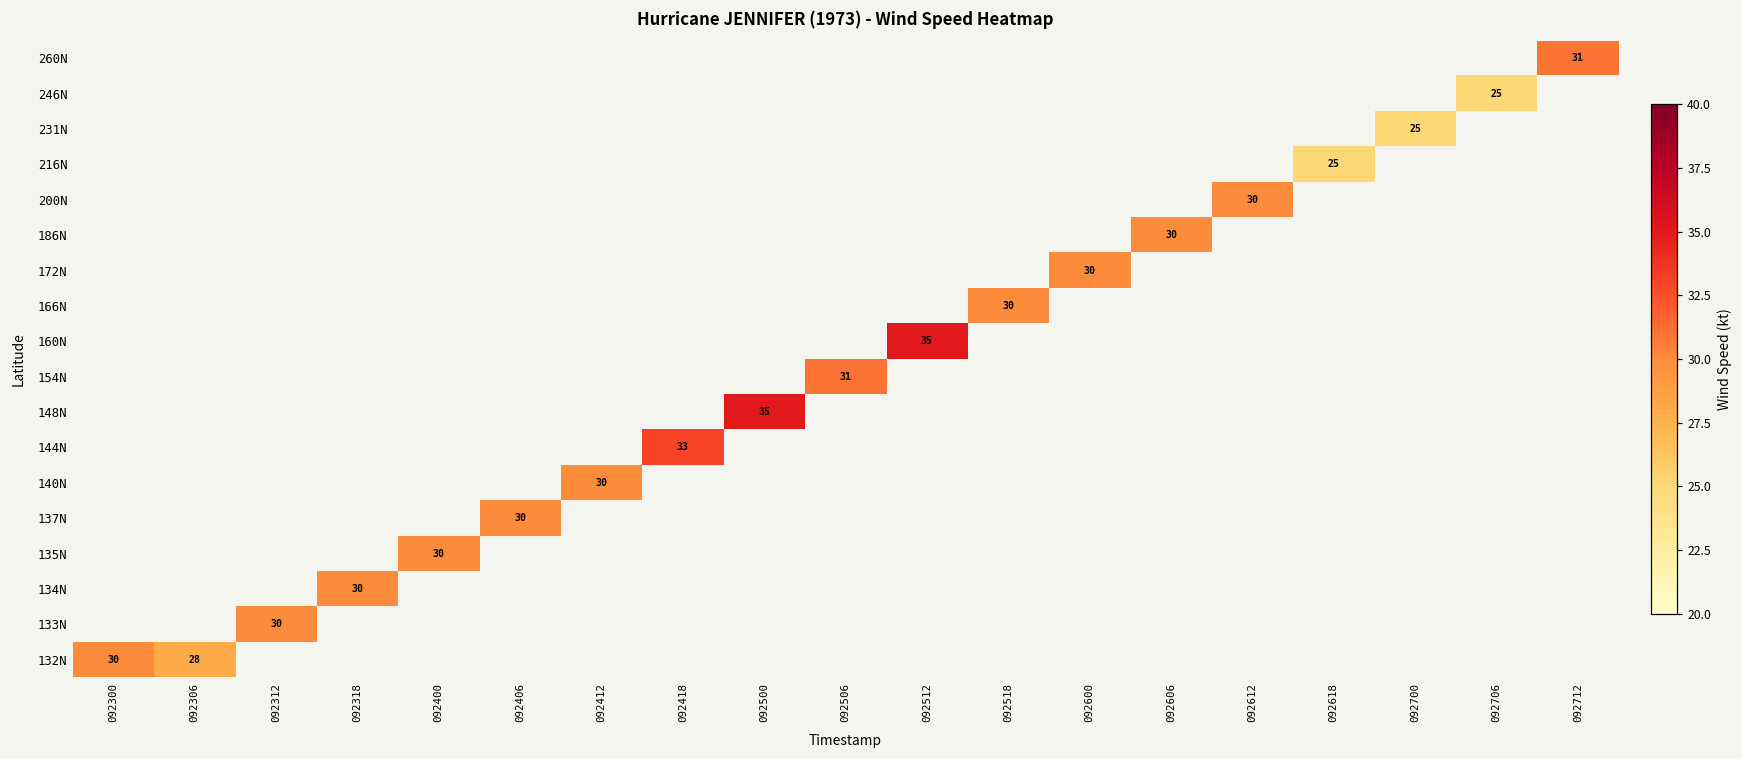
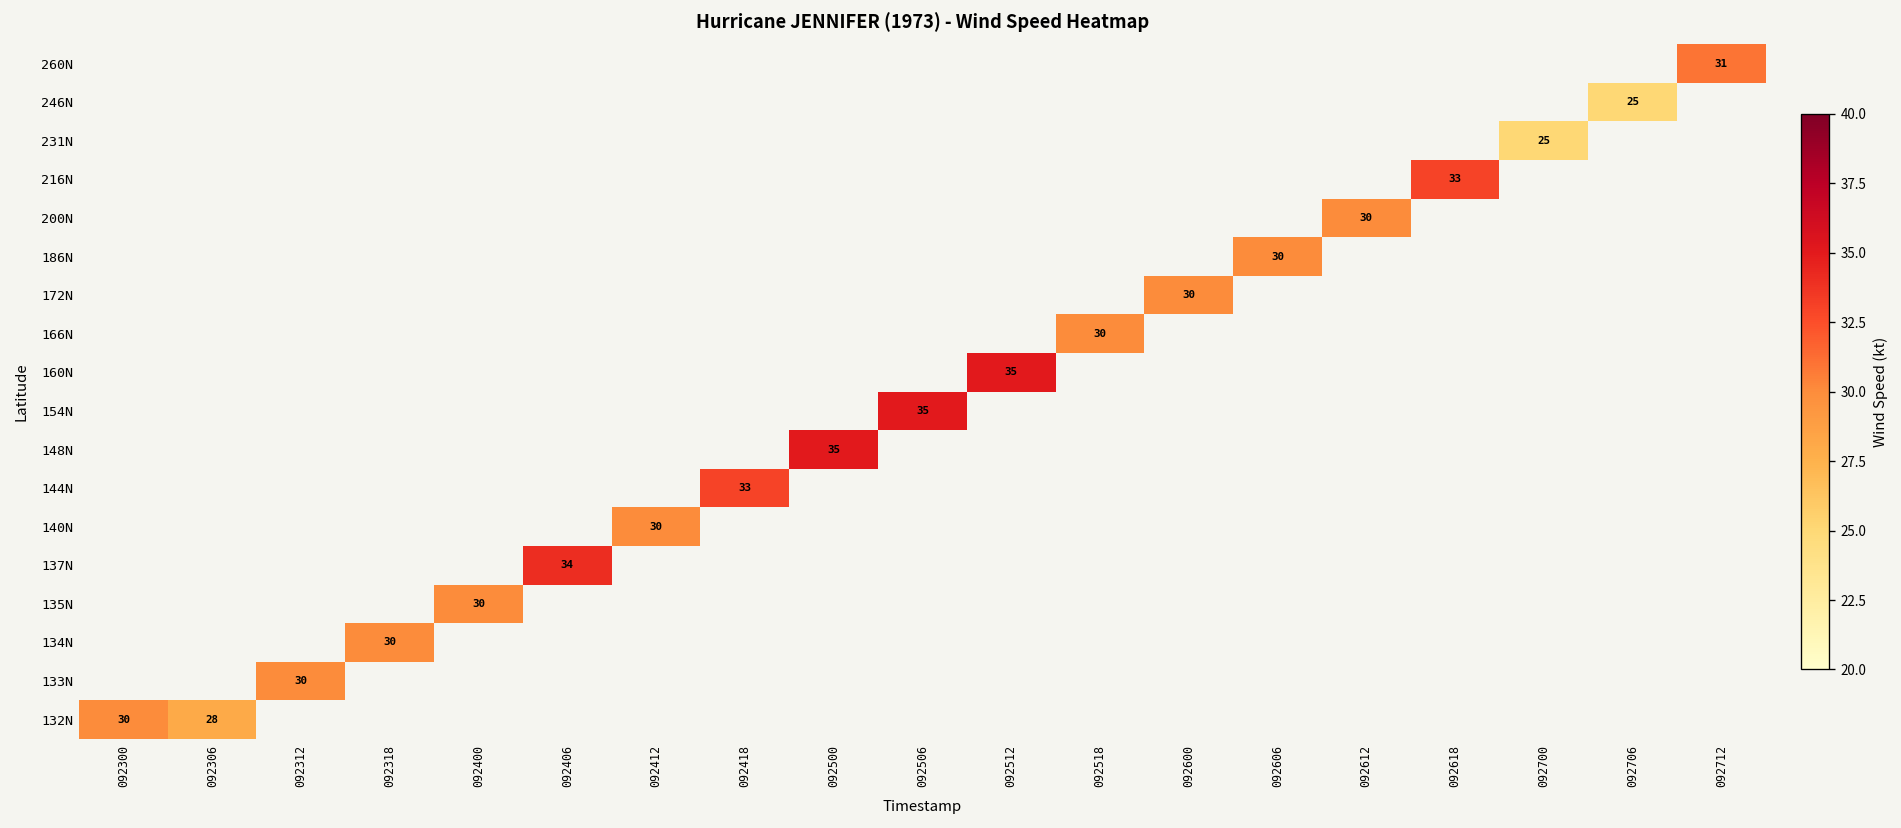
216N, 092618: 25 -> 33
154N, 092506: 31 -> 35
137N, 092406: 30 -> 34
